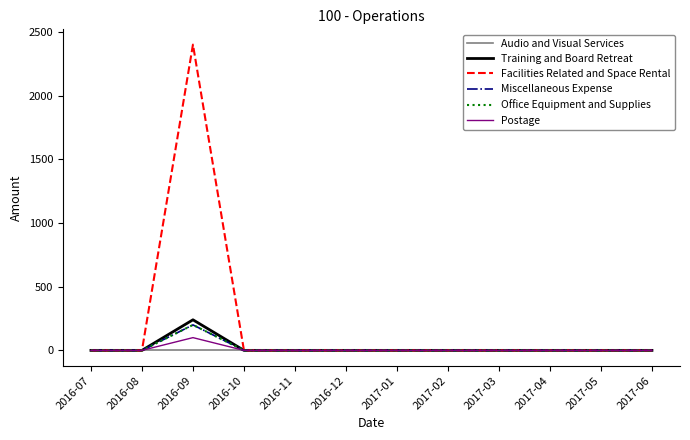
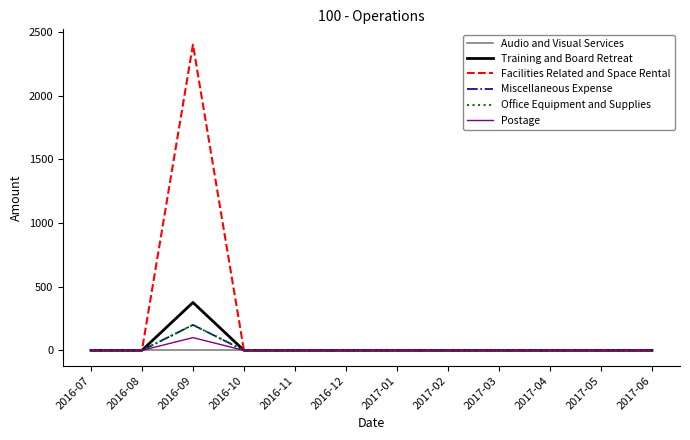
Training and Board Retreat, 2016-09: 240 -> 380
